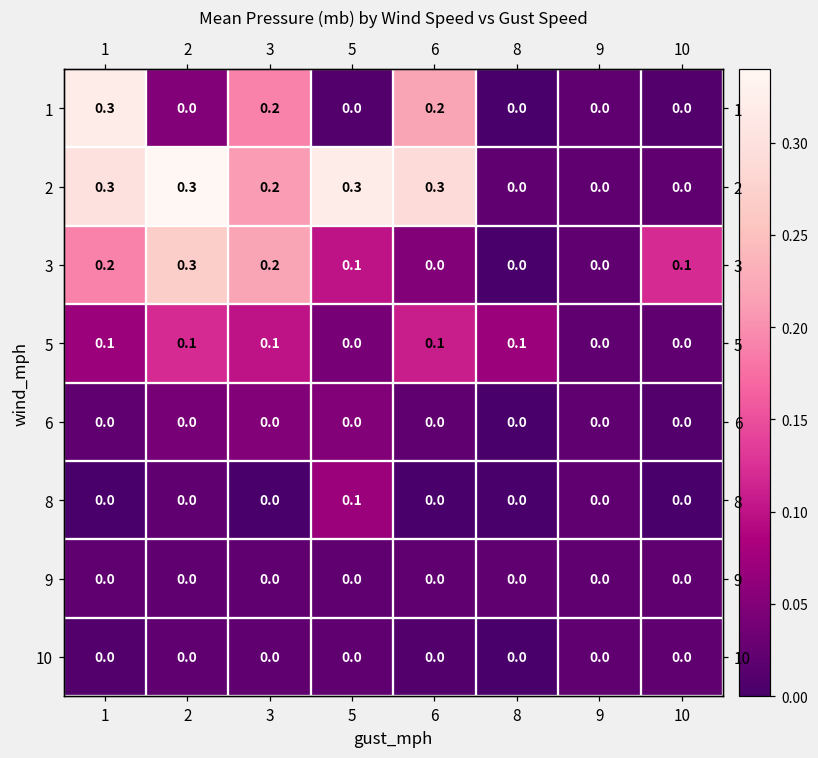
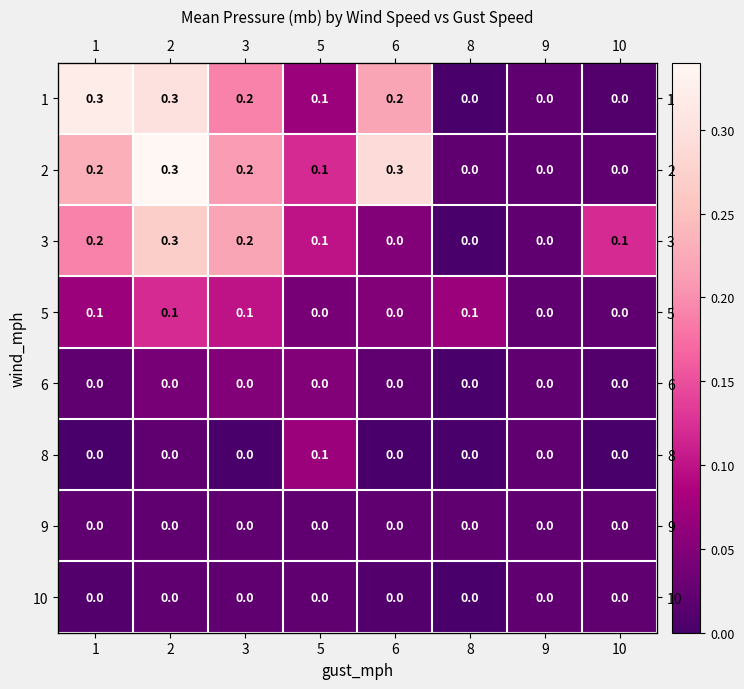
1, 2: 0.0 -> 0.3
1, 5: 0.0 -> 0.1
2, 1: 0.3 -> 0.2
2, 5: 0.3 -> 0.1
5, 6: 0.1 -> 0.0
